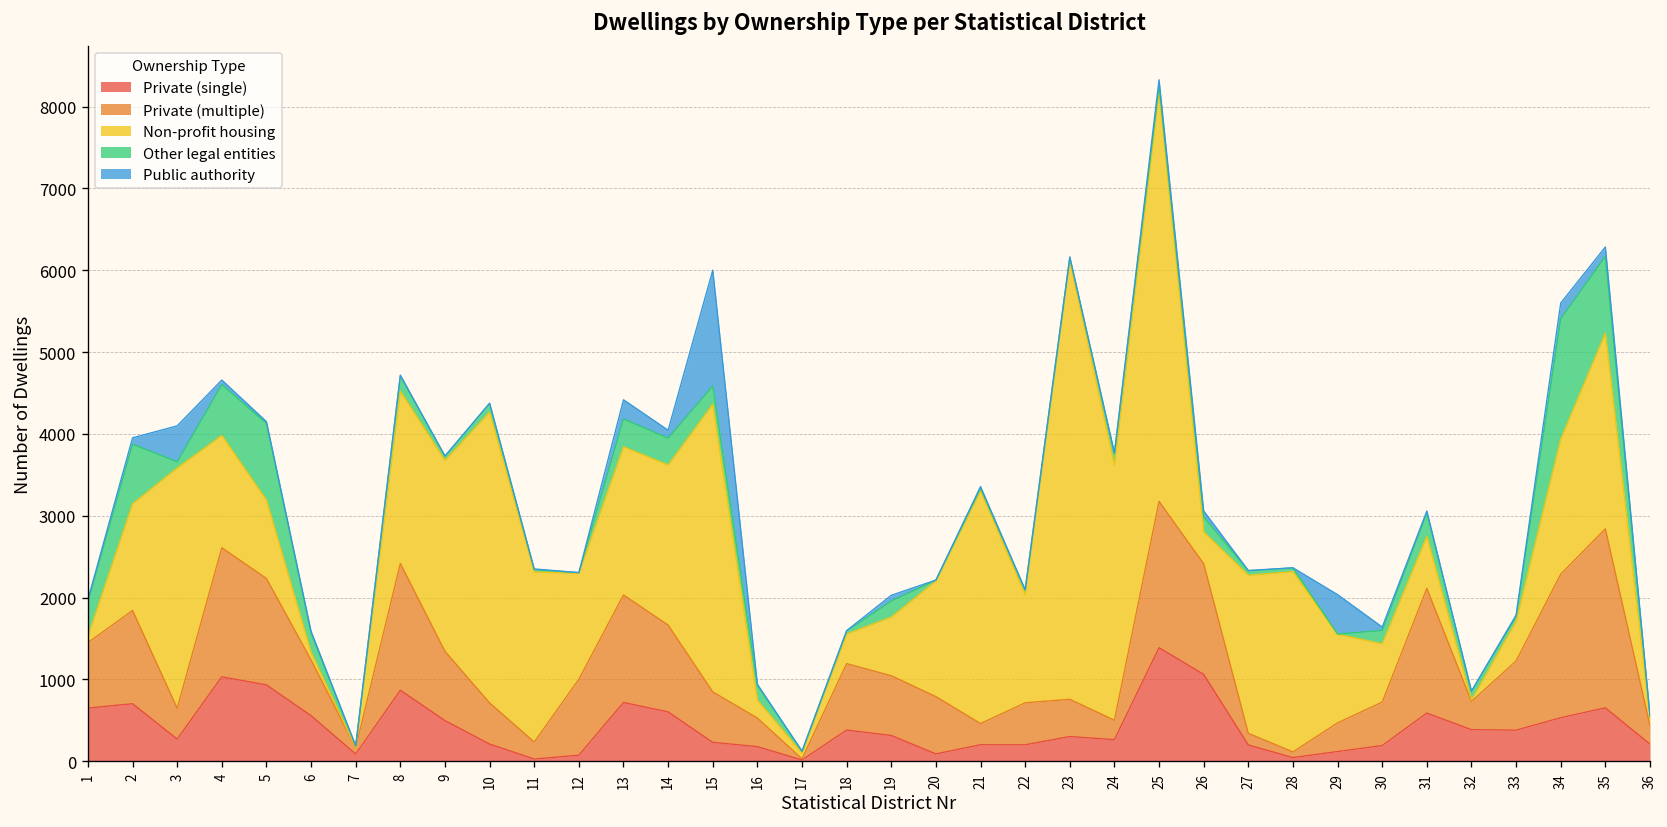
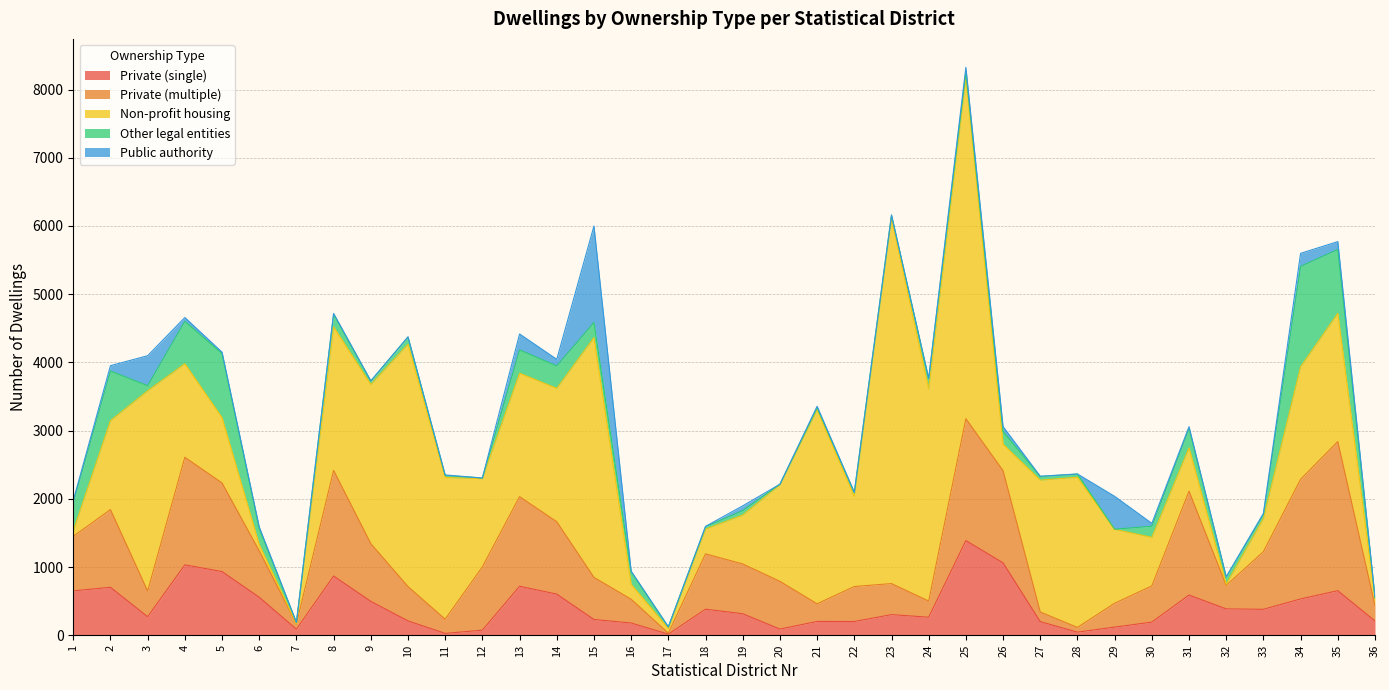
Other legal entities, 19: 200 -> 100
Non-profit housing, 35: 2400 -> 1900
